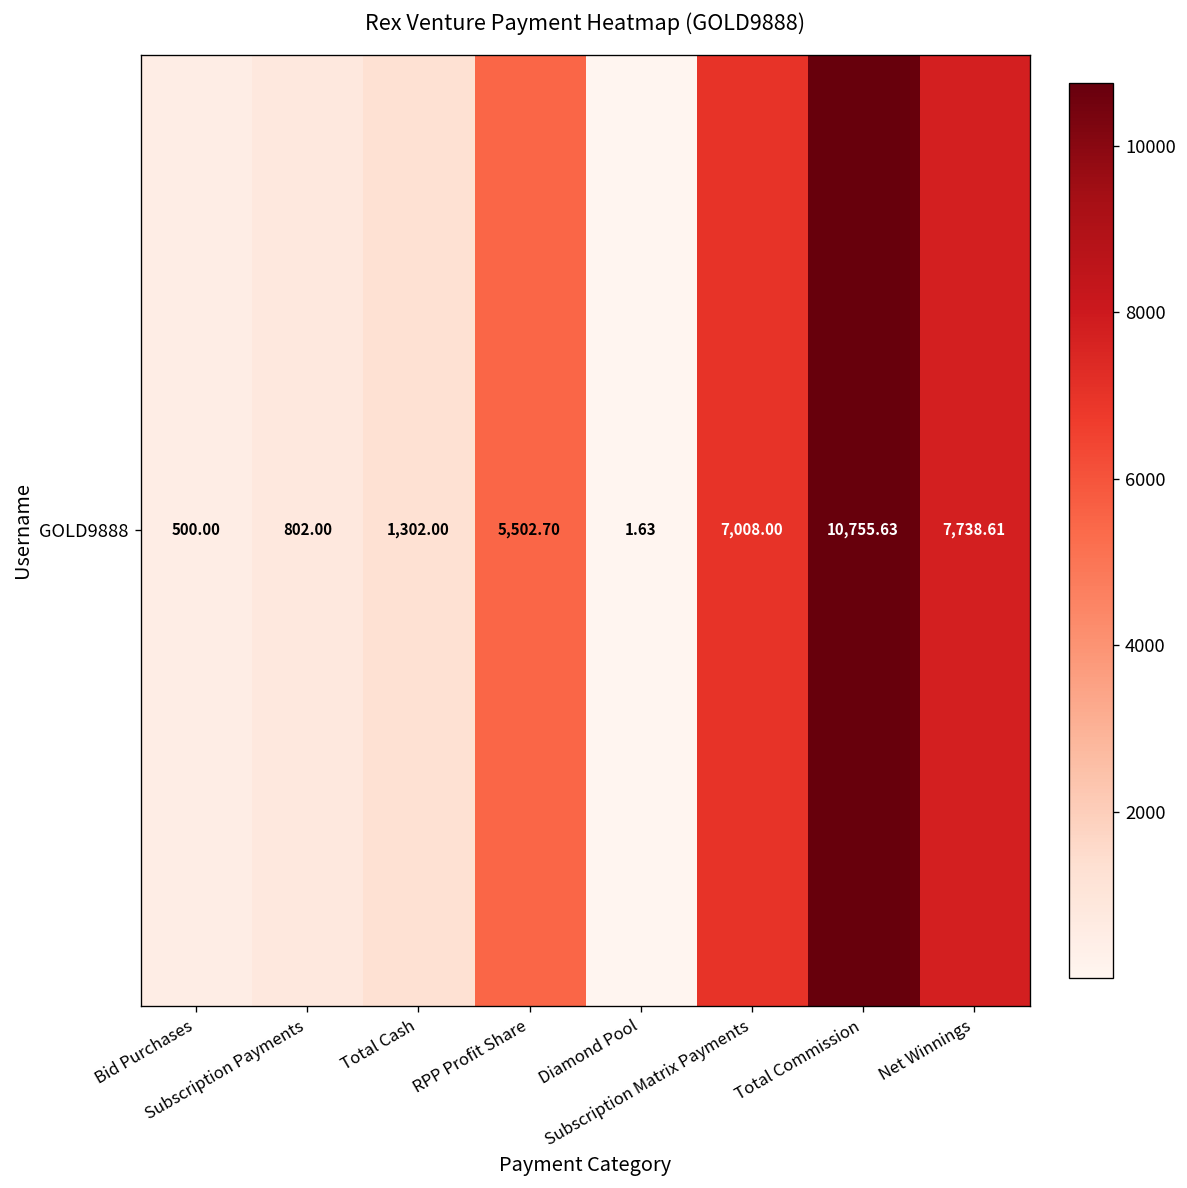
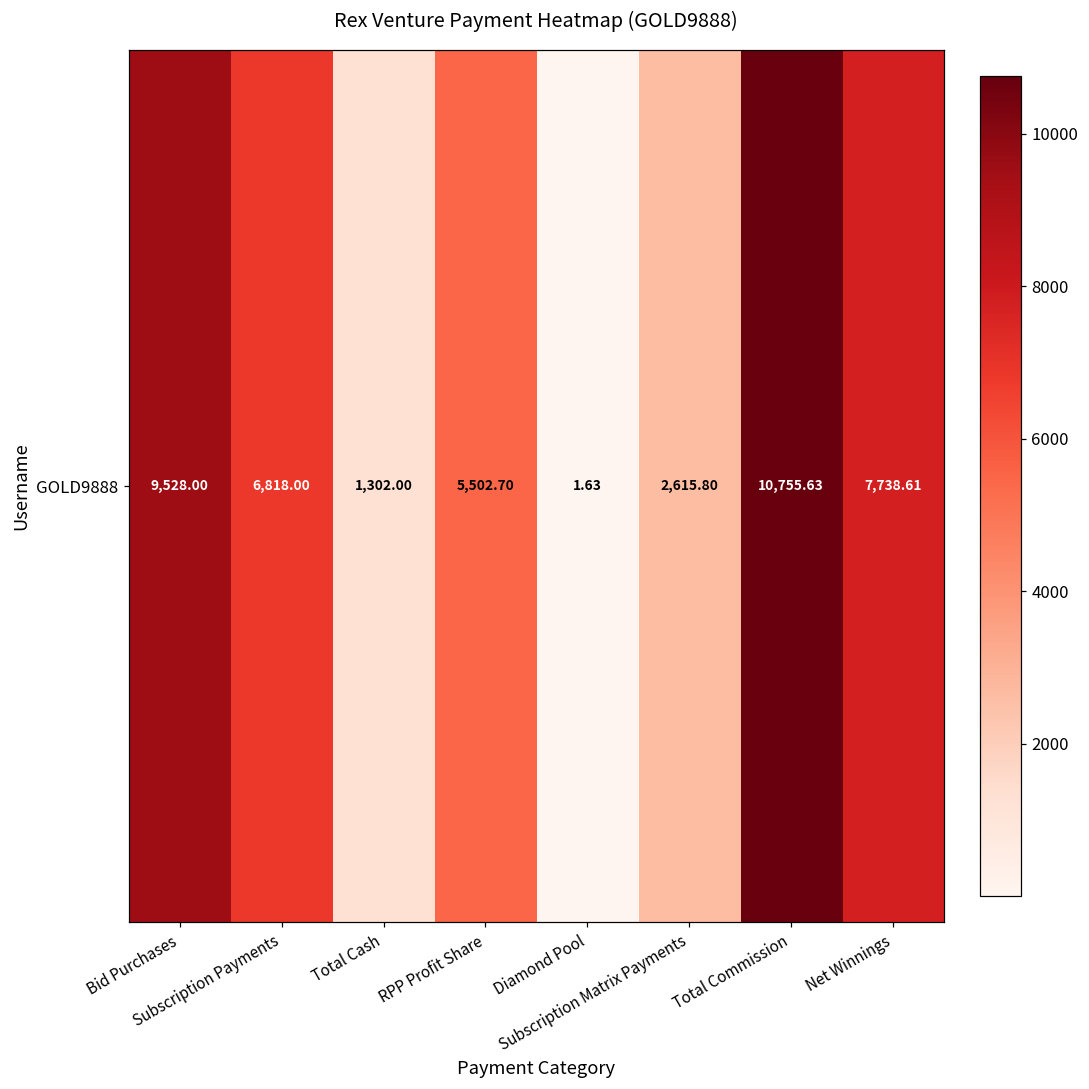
GOLD9888, Bid Purchases: 500.00 -> 9,528.00
GOLD9888, Subscription Payments: 802.00 -> 6,818.00
GOLD9888, Subscription Matrix Payments: 7,008.00 -> 2,615.80
